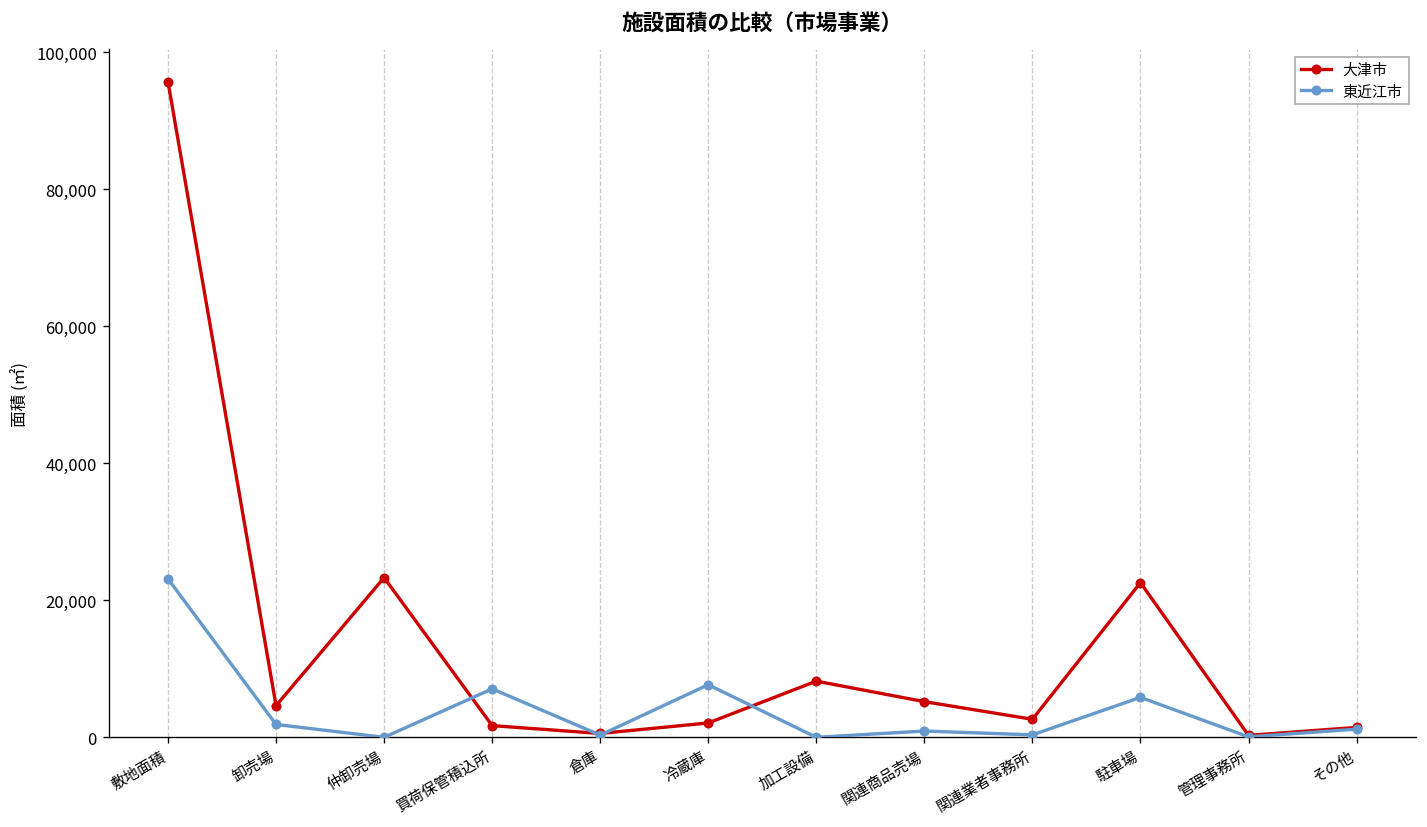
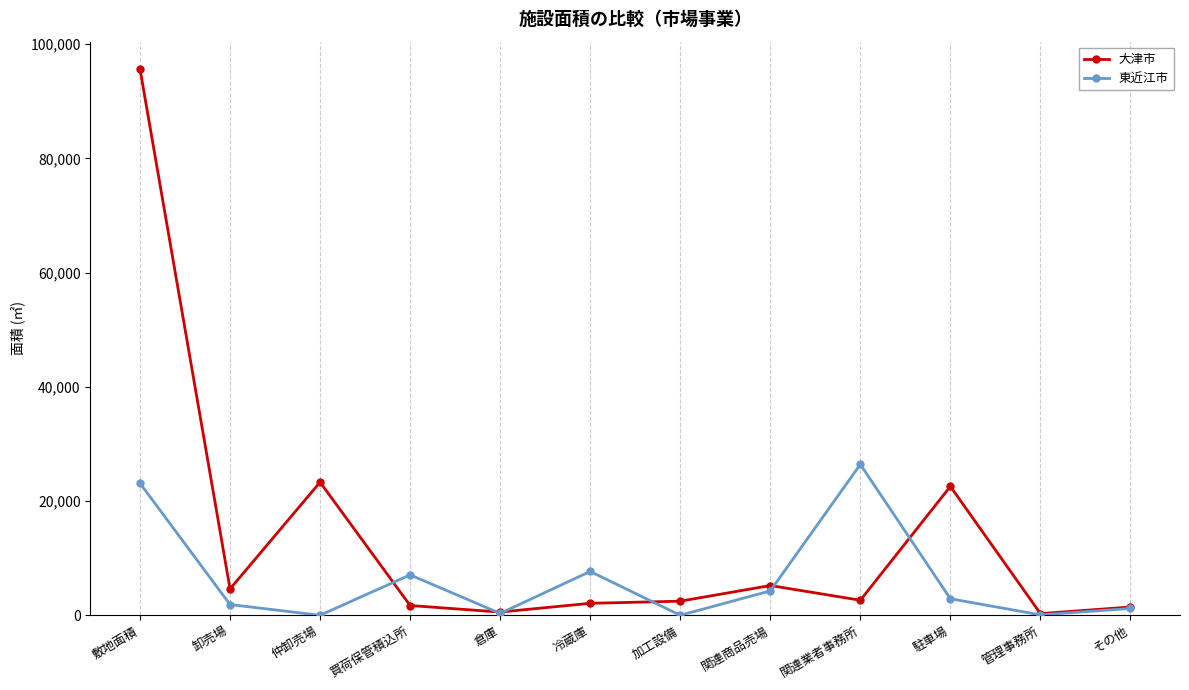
大津市, 加工設備: 8,000 -> 2,000
東近江市, 関連商品売場: 1,000 -> 4,000
東近江市, 関連業者事務所: 0 -> 26,000
東近江市, 駐車場: 6,000 -> 3,000
